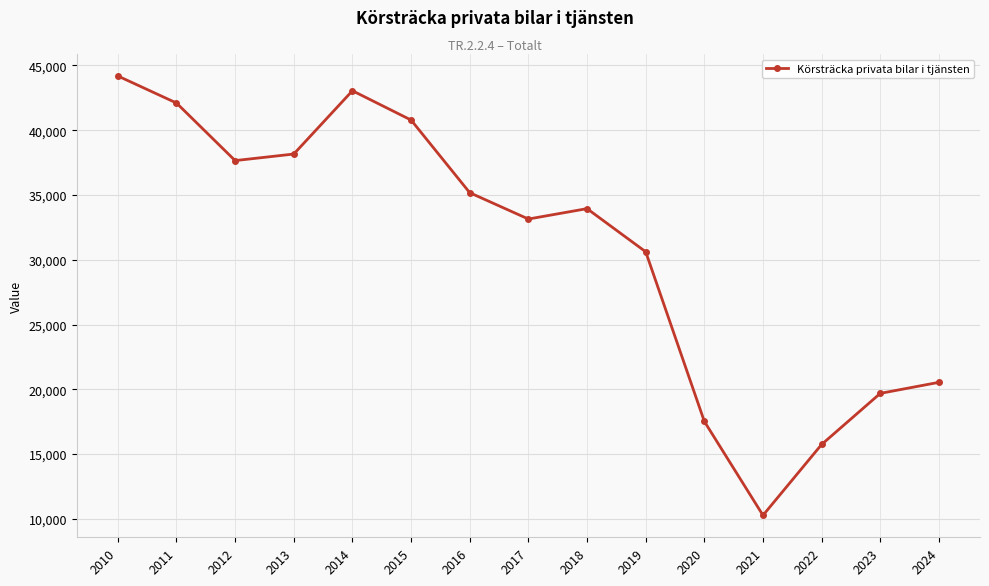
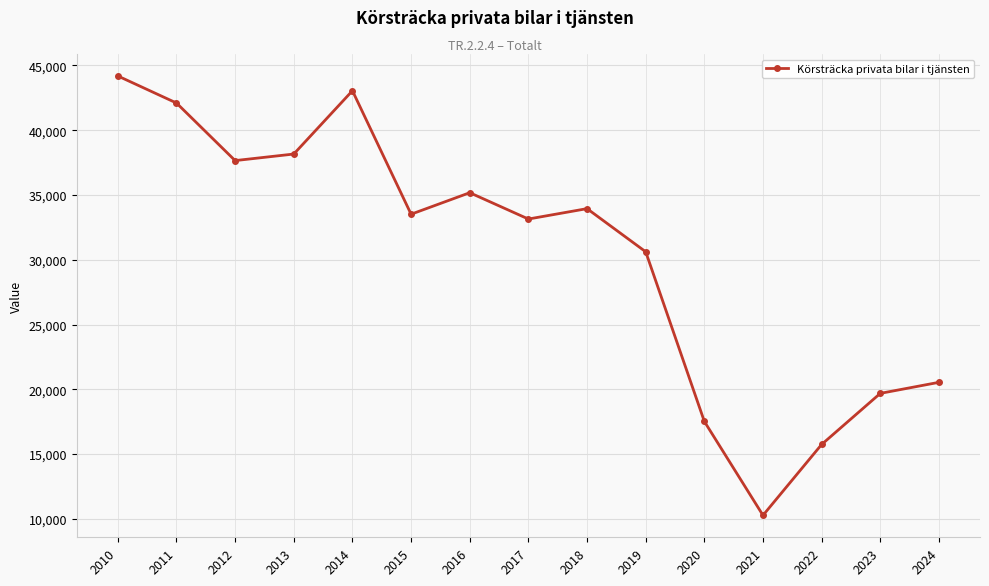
2015: 40,800 -> 33,500
